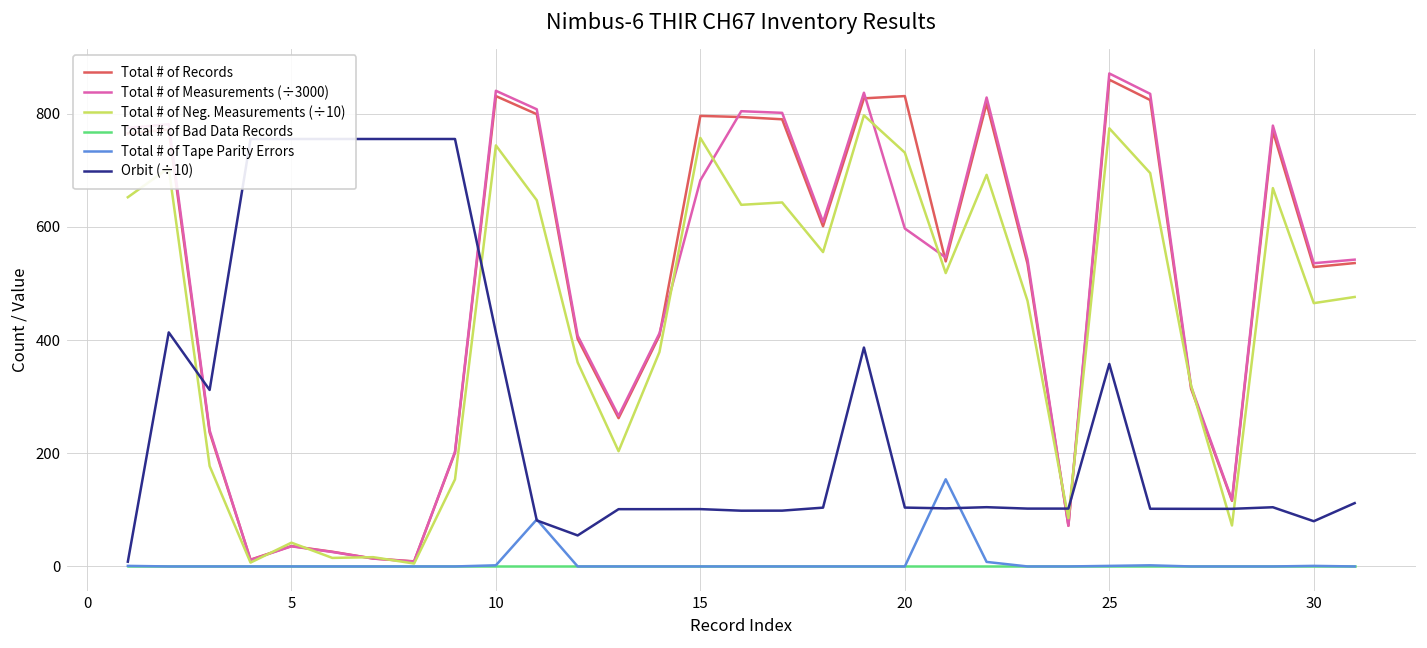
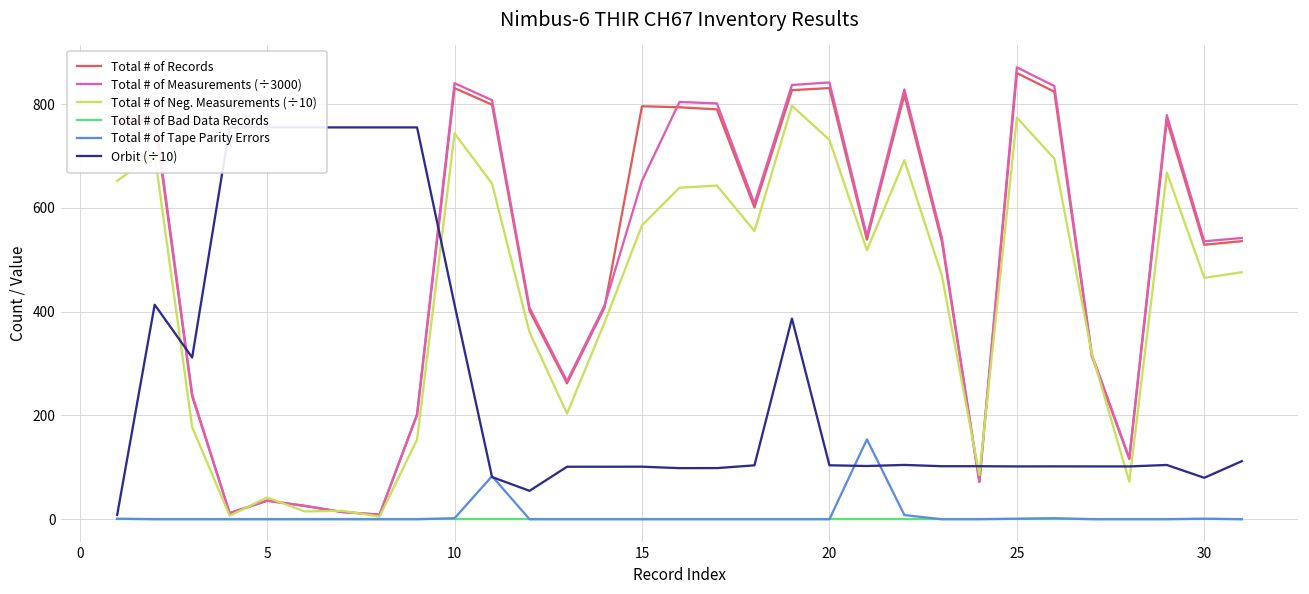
Total # of Measurements (÷3000), 15: 680 -> 650
Total # of Neg. Measurements (÷10), 15: 760 -> 570
Total # of Measurements (÷3000), 20: 600 -> 840
Orbit (÷10), 25: 360 -> 100
